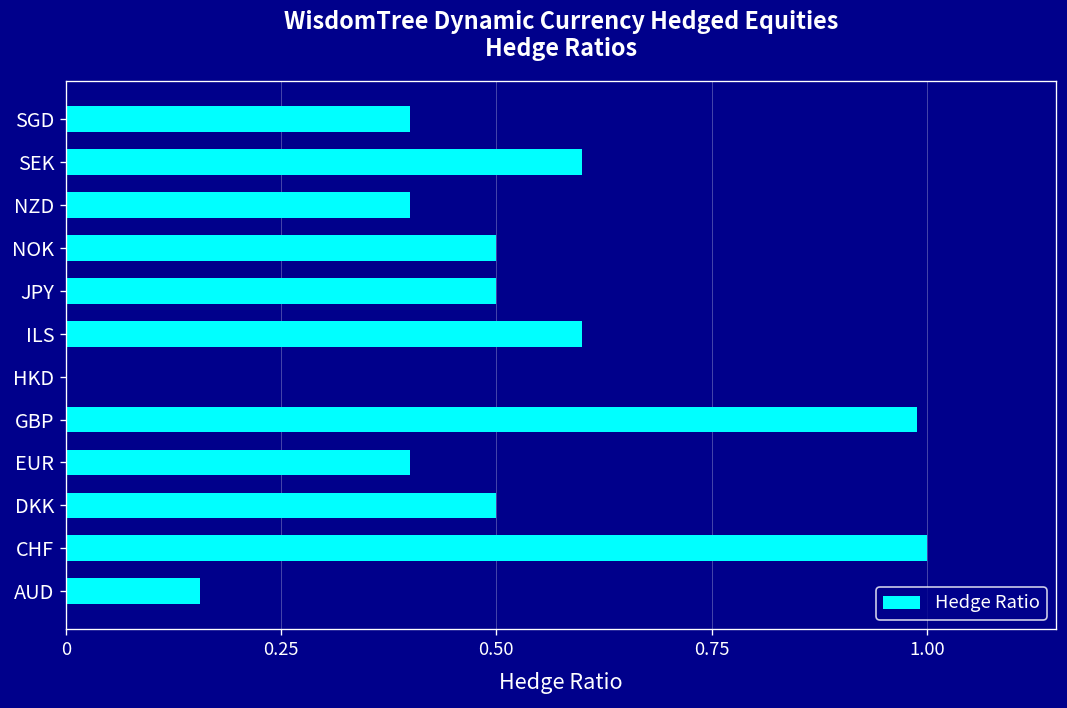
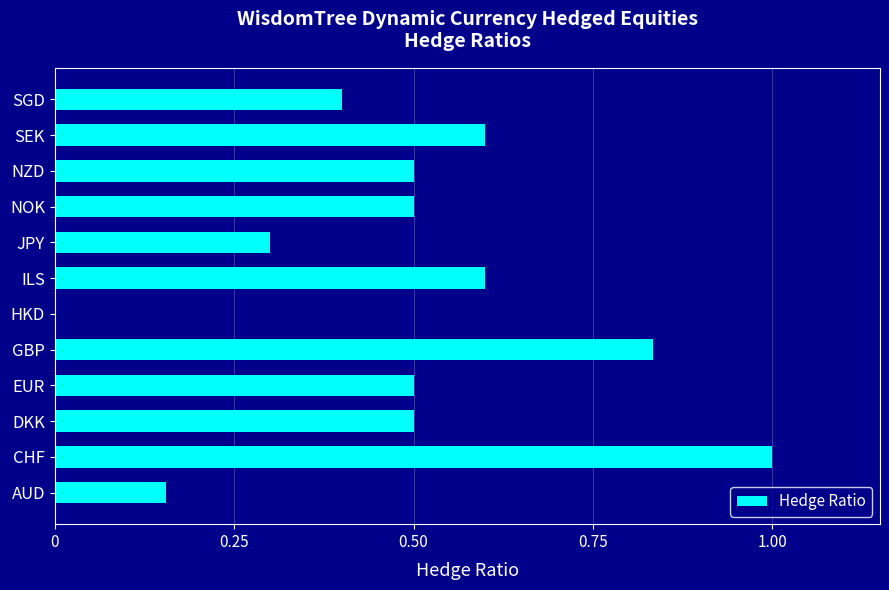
NZD: 0.4 -> 0.5
JPY: 0.5 -> 0.3
GBP: 0.99 -> 0.83
EUR: 0.4 -> 0.5
